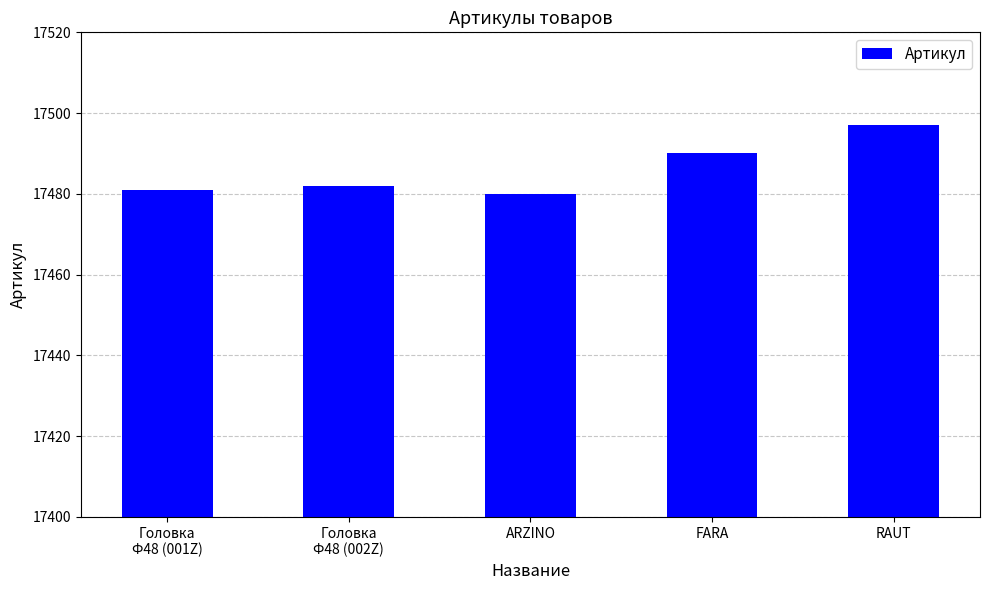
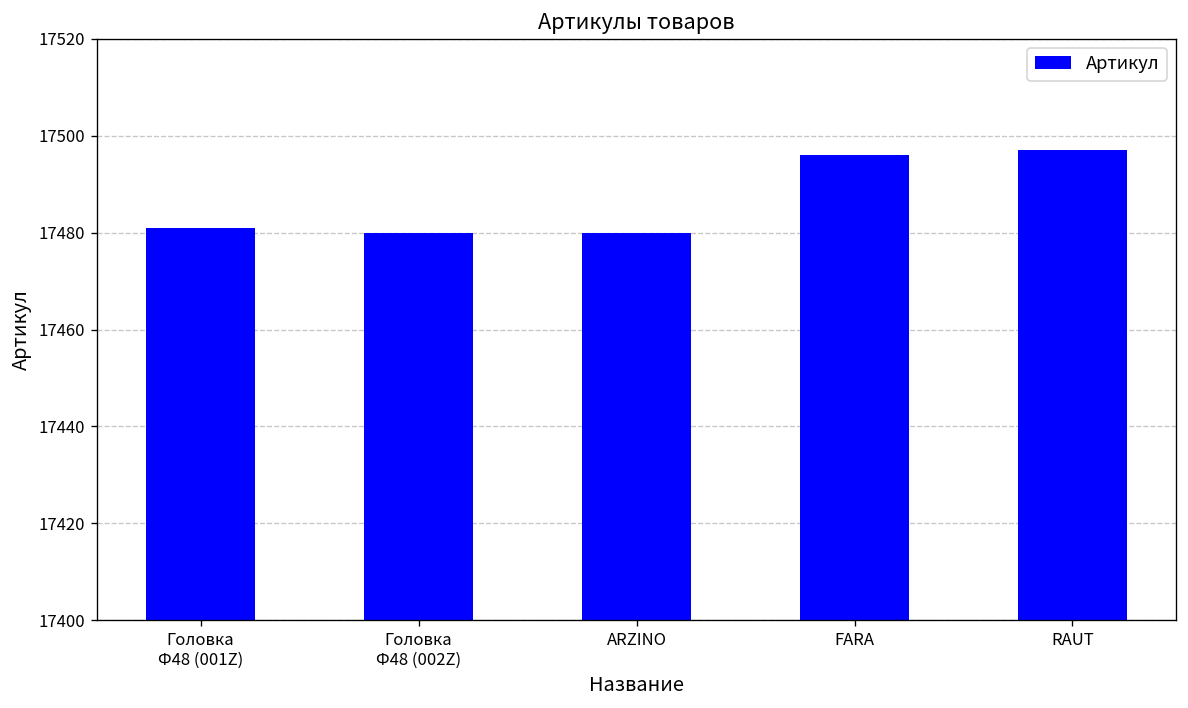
Головка Ф48 (002Z): 17482 -> 17480
FARA: 17490 -> 17496
